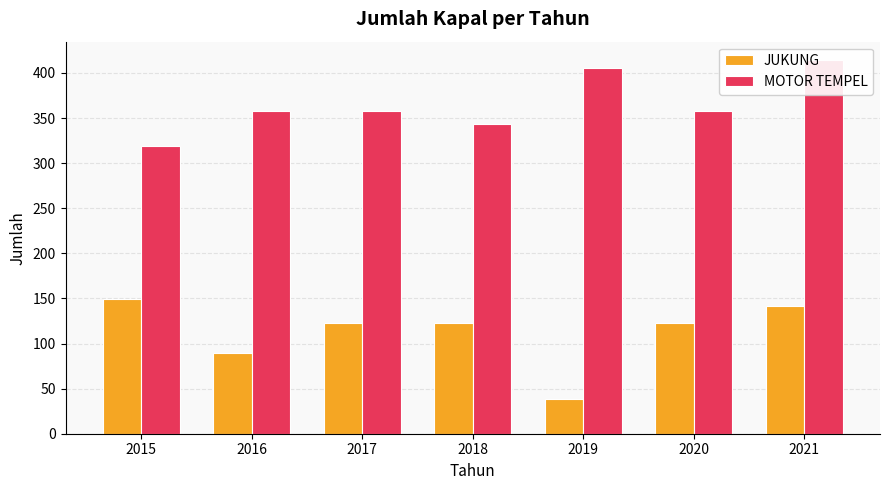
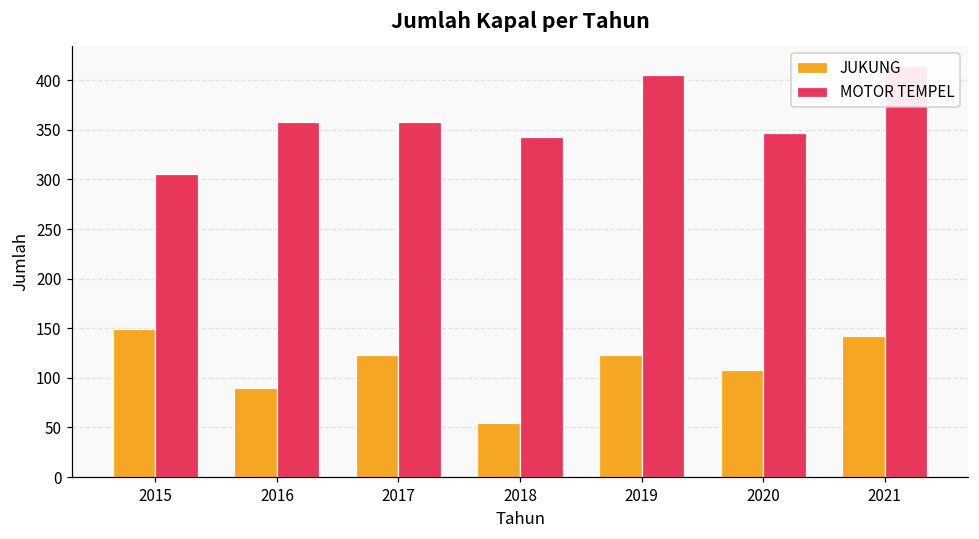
MOTOR TEMPEL, 2015: 320 -> 310
JUKUNG, 2018: 120 -> 60
JUKUNG, 2019: 40 -> 120
JUKUNG, 2020: 120 -> 110
MOTOR TEMPEL, 2020: 360 -> 350
